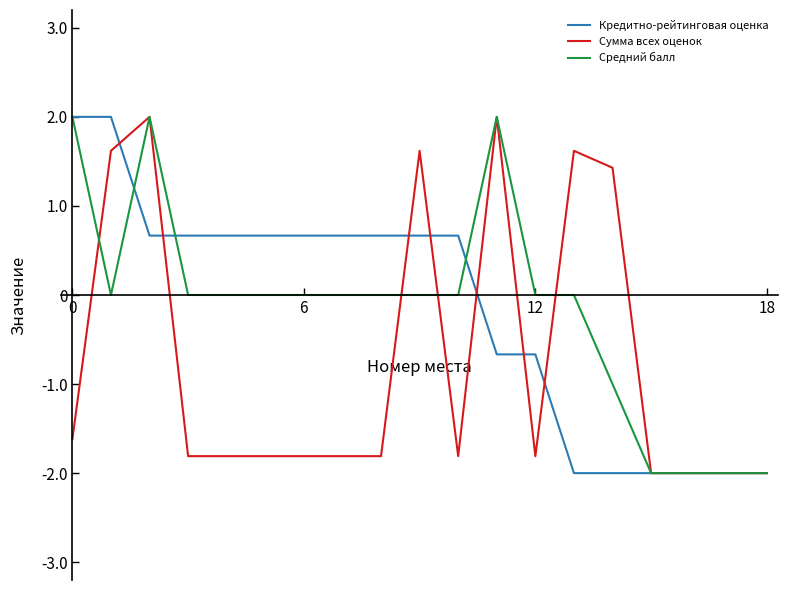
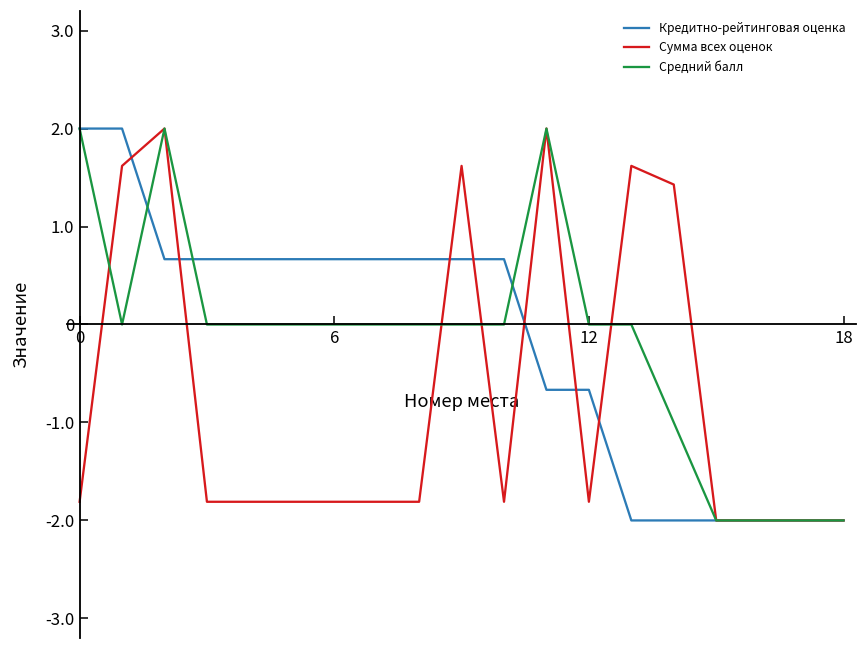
Сумма всех оценок, 0: -1.6 -> -1.8
